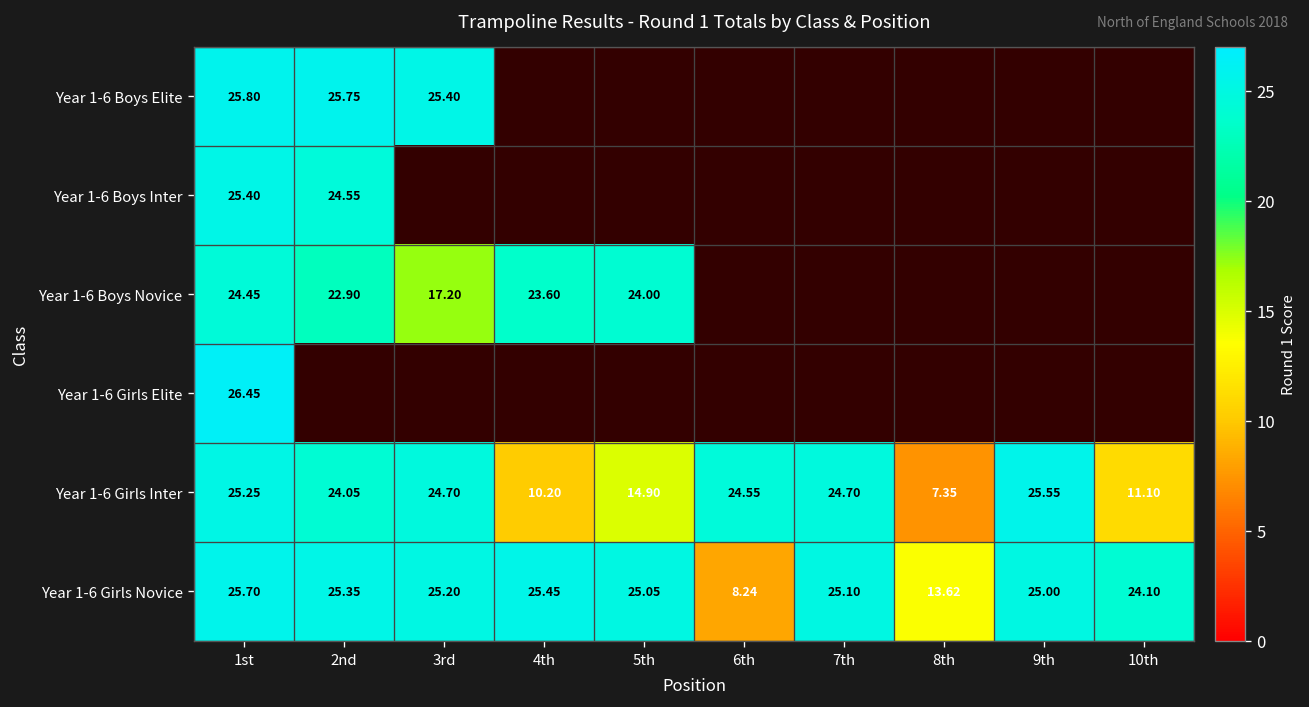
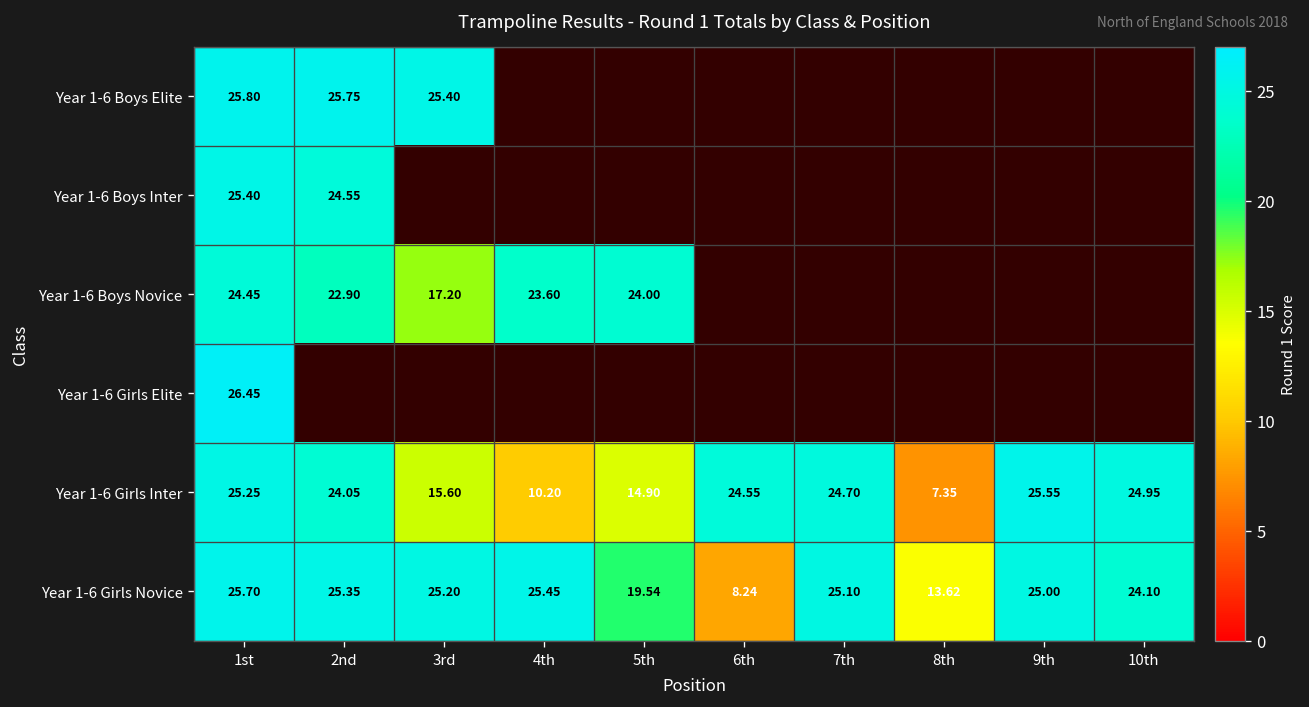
Year 1-6 Girls Inter, 3rd: 24.70 -> 15.60
Year 1-6 Girls Inter, 10th: 11.10 -> 24.95
Year 1-6 Girls Novice, 5th: 25.05 -> 19.54
